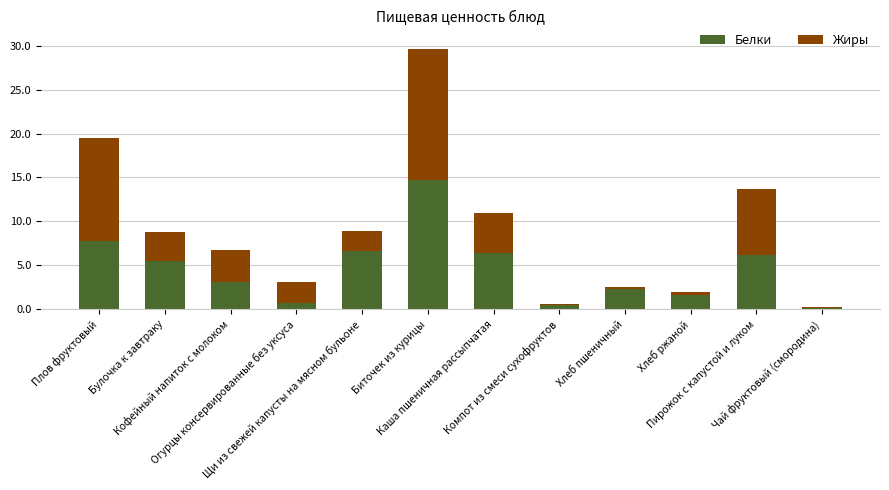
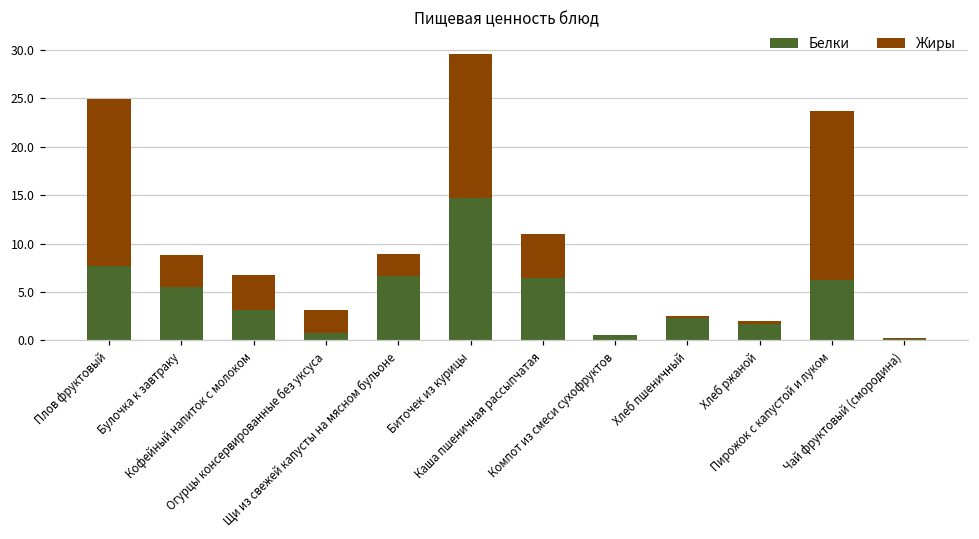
Жиры, Плов фруктовый: 12 -> 17
Жиры, Пирожок с капустой и луком: 7 -> 17
